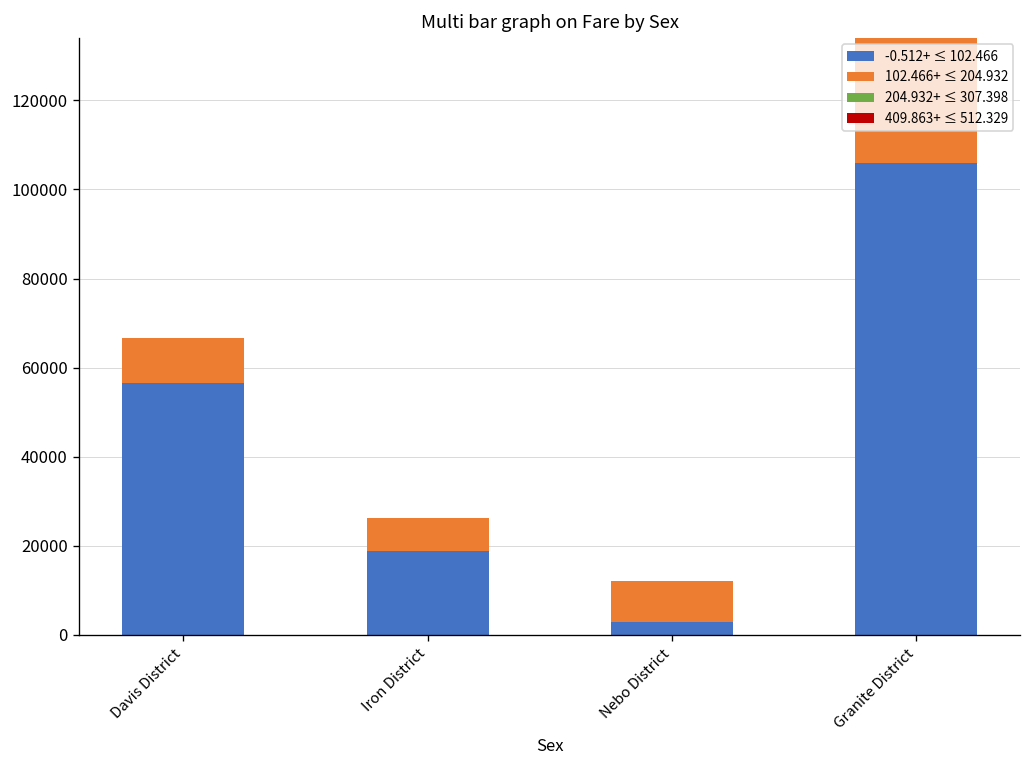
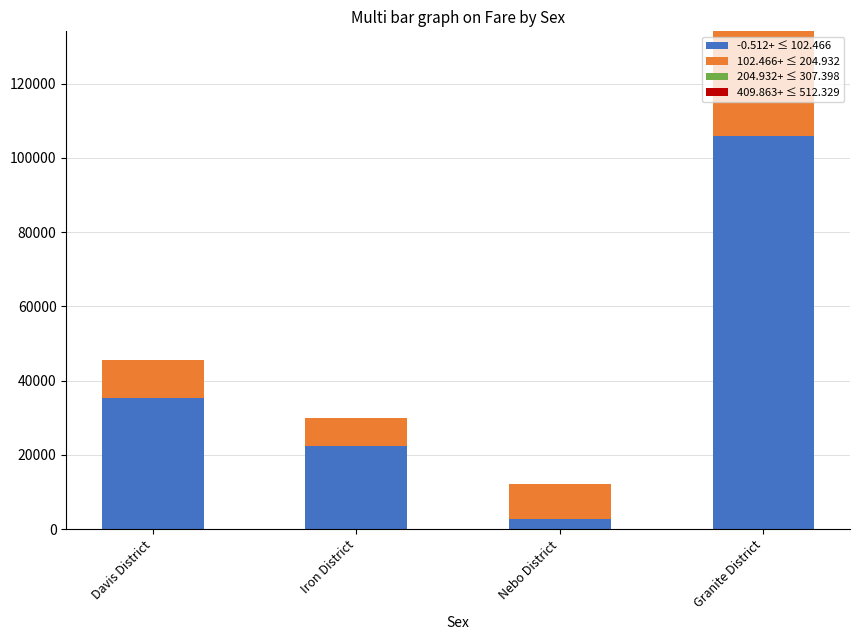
-0.512+ ≤ 102.466, Davis District: 57000 -> 35000
-0.512+ ≤ 102.466, Iron District: 19000 -> 22000
